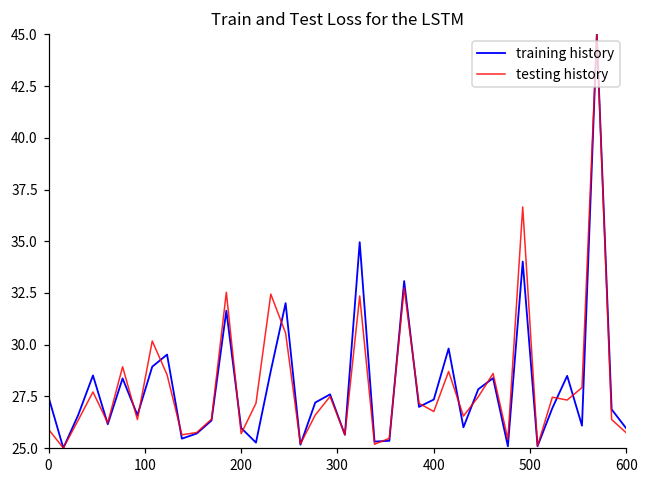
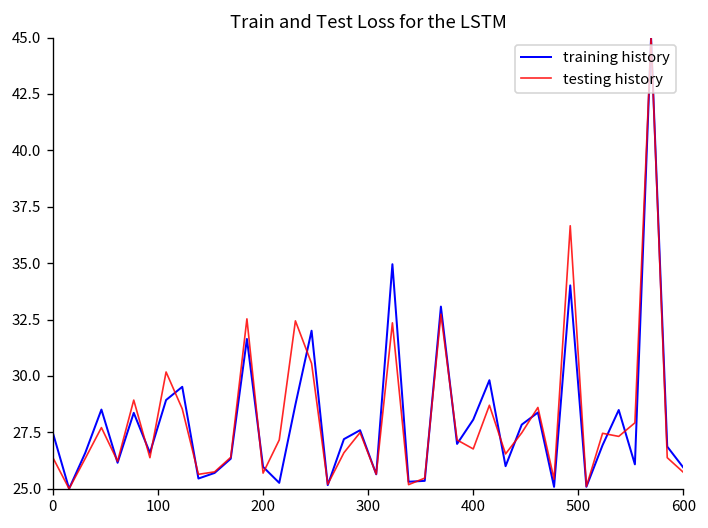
testing history, 0: 25.9 -> 26.4
training history, 400: 27.3 -> 28.1
